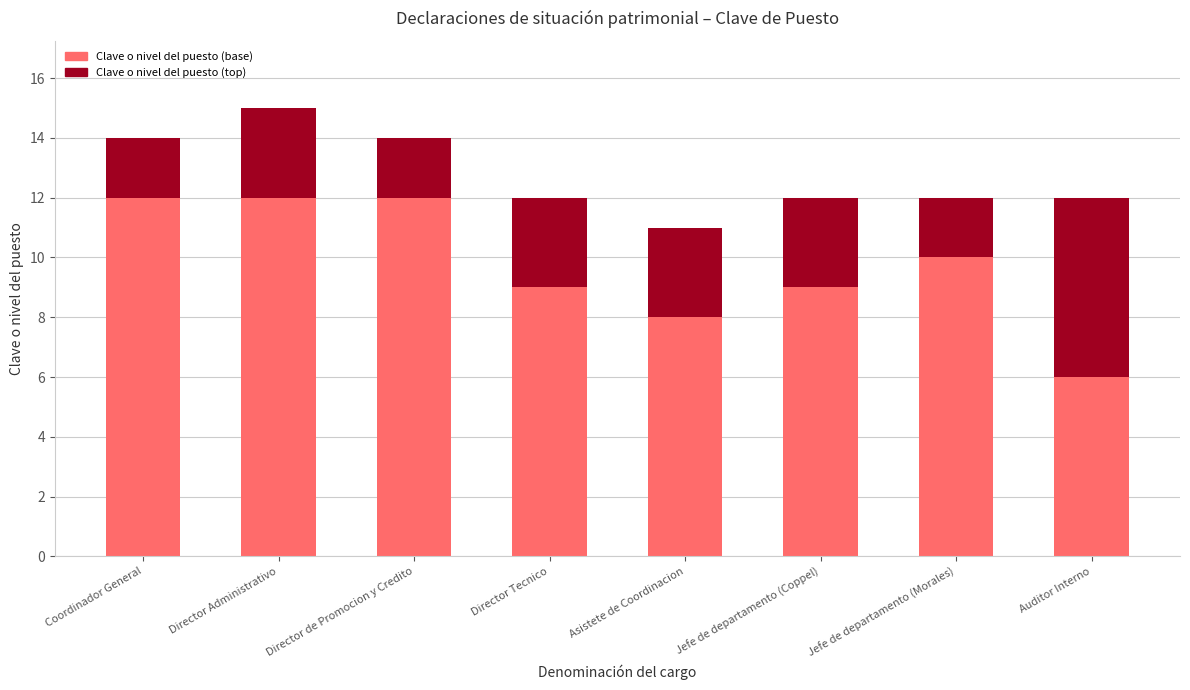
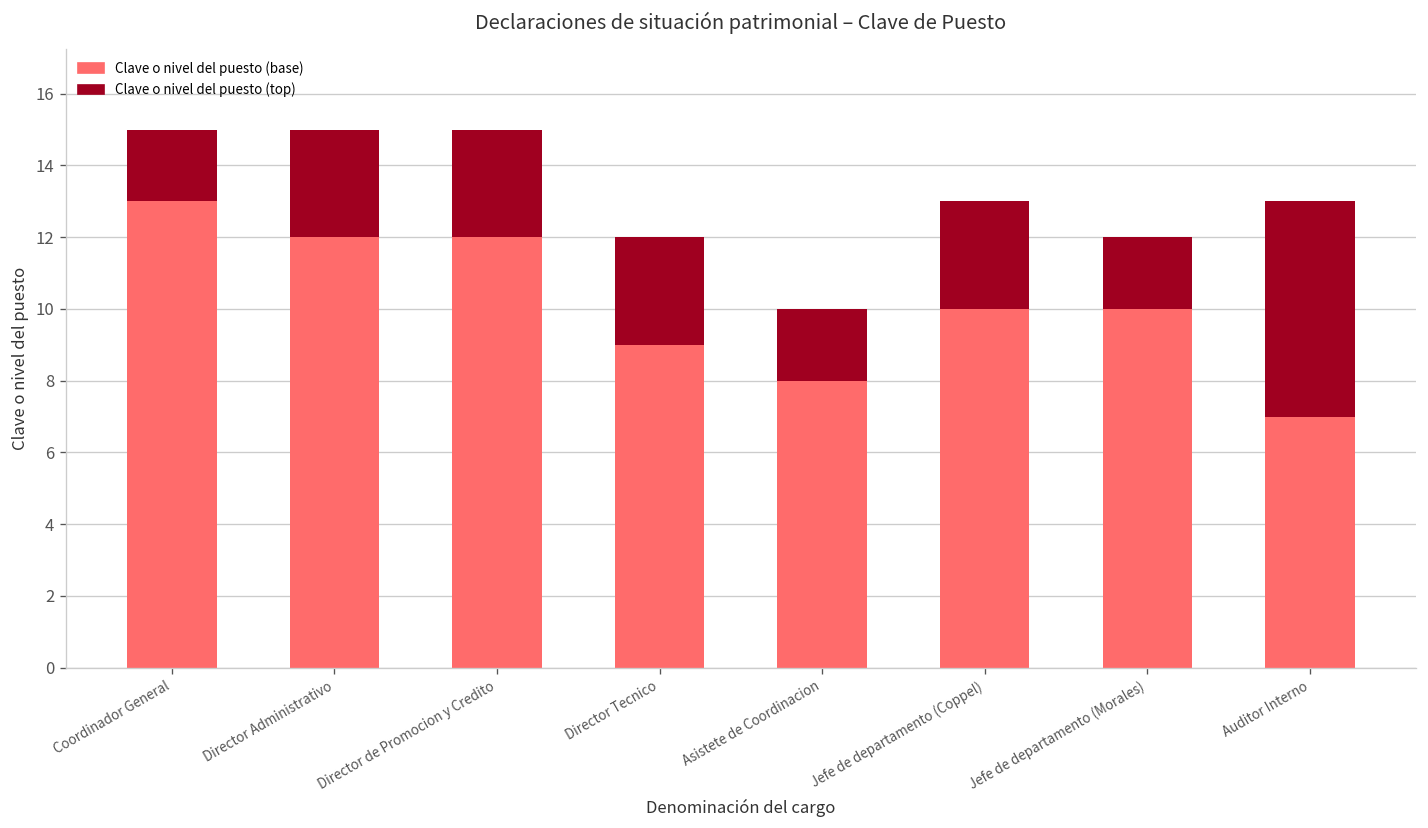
Clave o nivel del puesto (base), Coordinador General: 12 -> 13
Clave o nivel del puesto (top), Director de Promocion y Credito: 2 -> 3
Clave o nivel del puesto (top), Asistete de Coordinacion: 3 -> 2
Clave o nivel del puesto (base), Jefe de departamento (Coppel): 9 -> 10
Clave o nivel del puesto (base), Auditor Interno: 6 -> 7
